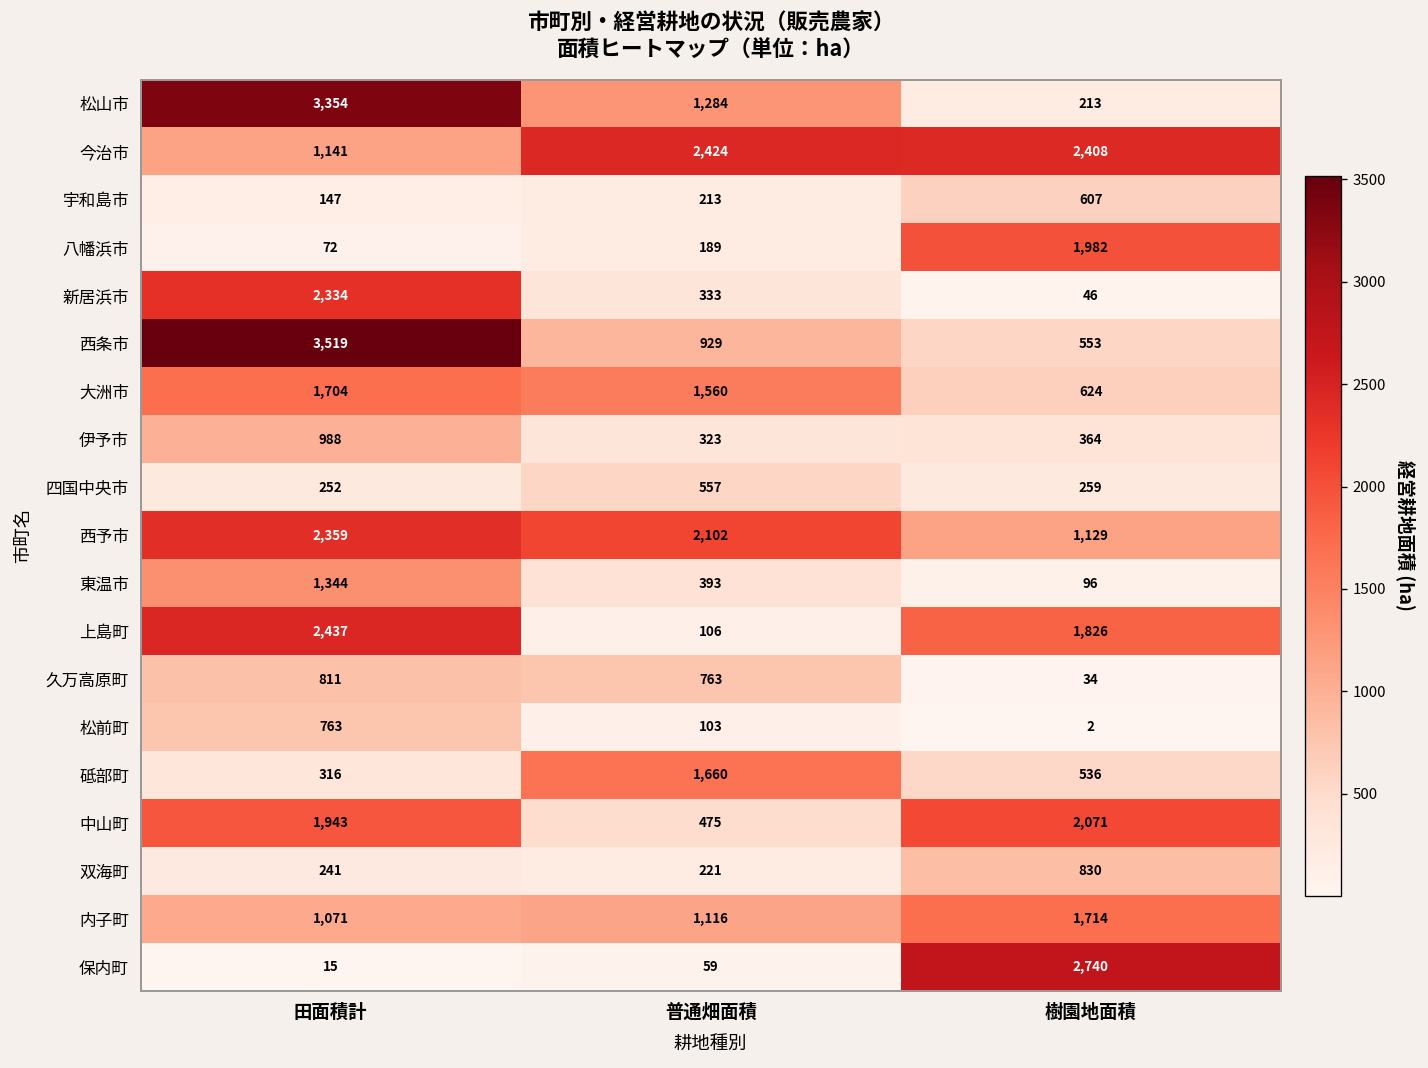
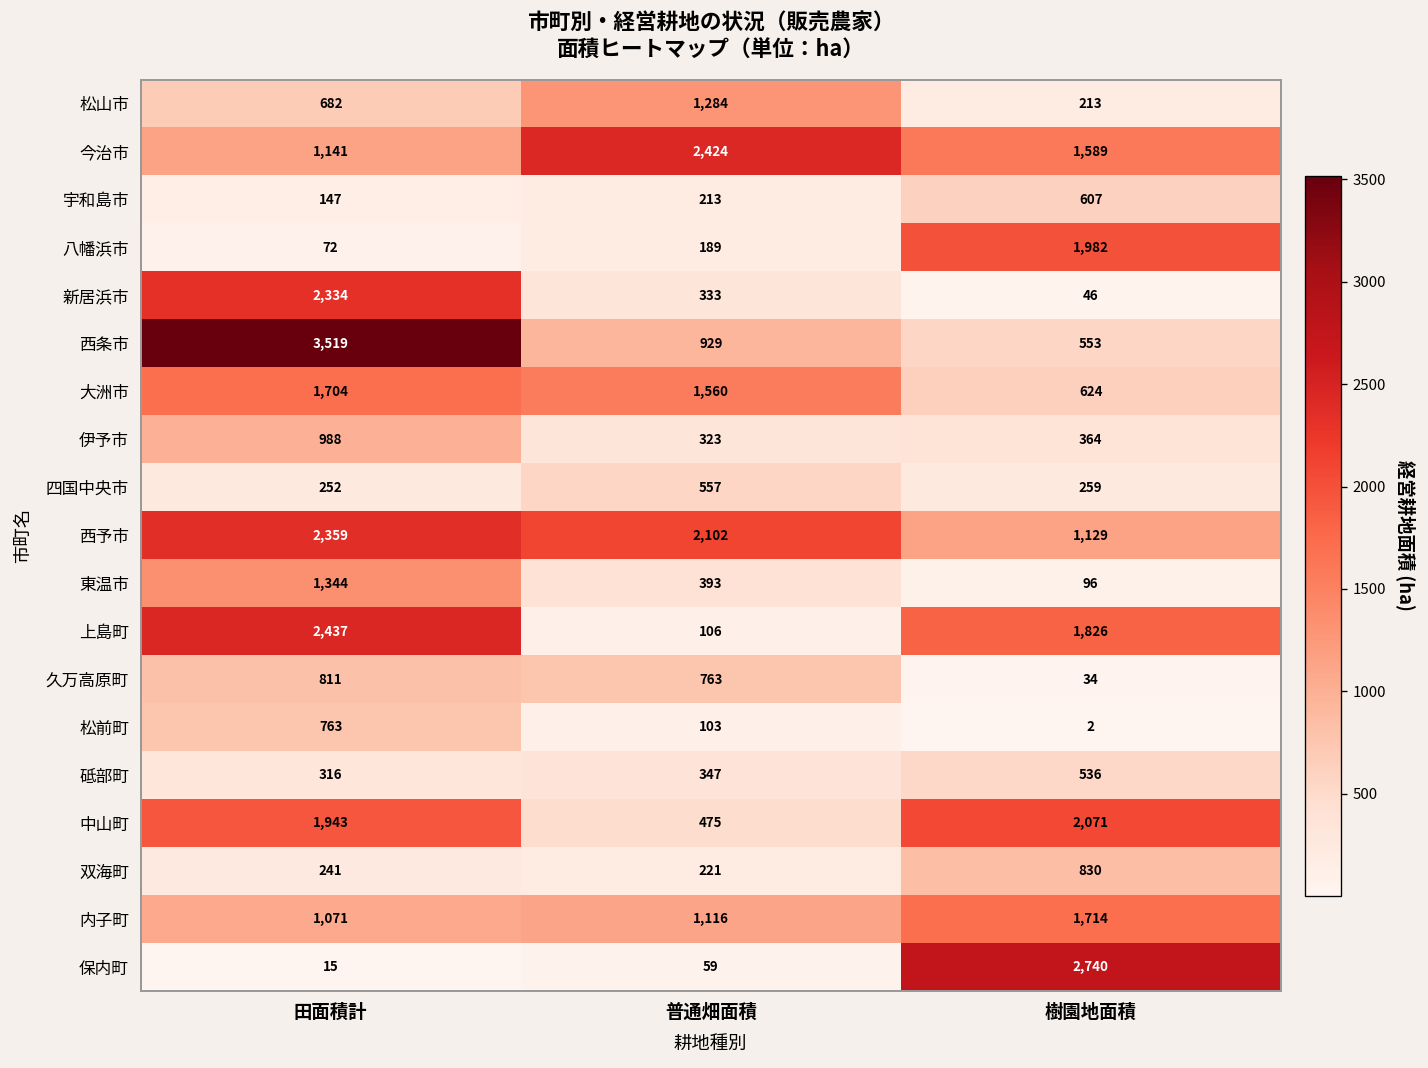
松山市, 田面積計: 3,354 -> 682
今治市, 樹園地面積: 2,408 -> 1,589
砥部町, 普通畑面積: 1,660 -> 347
